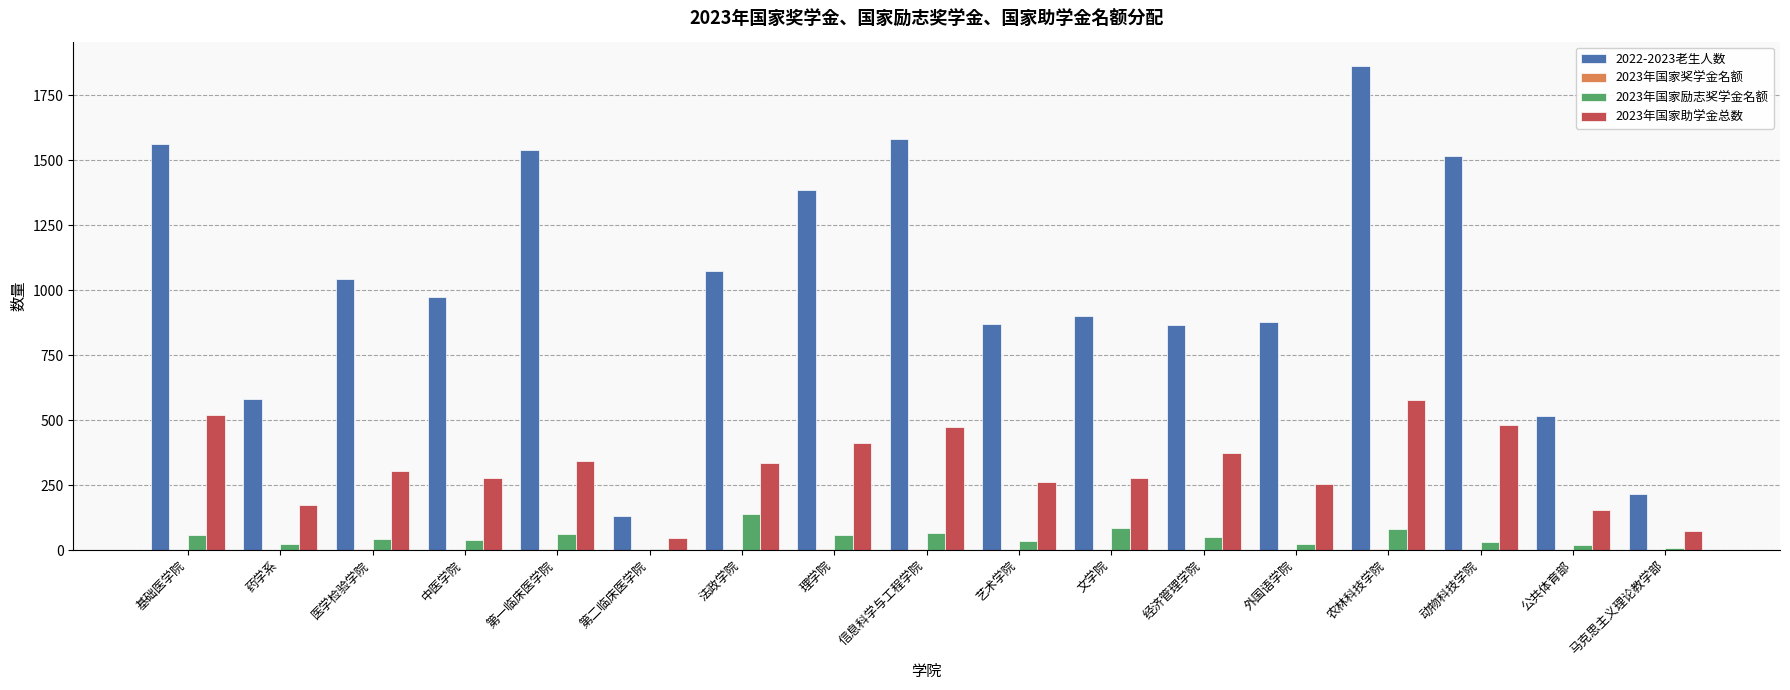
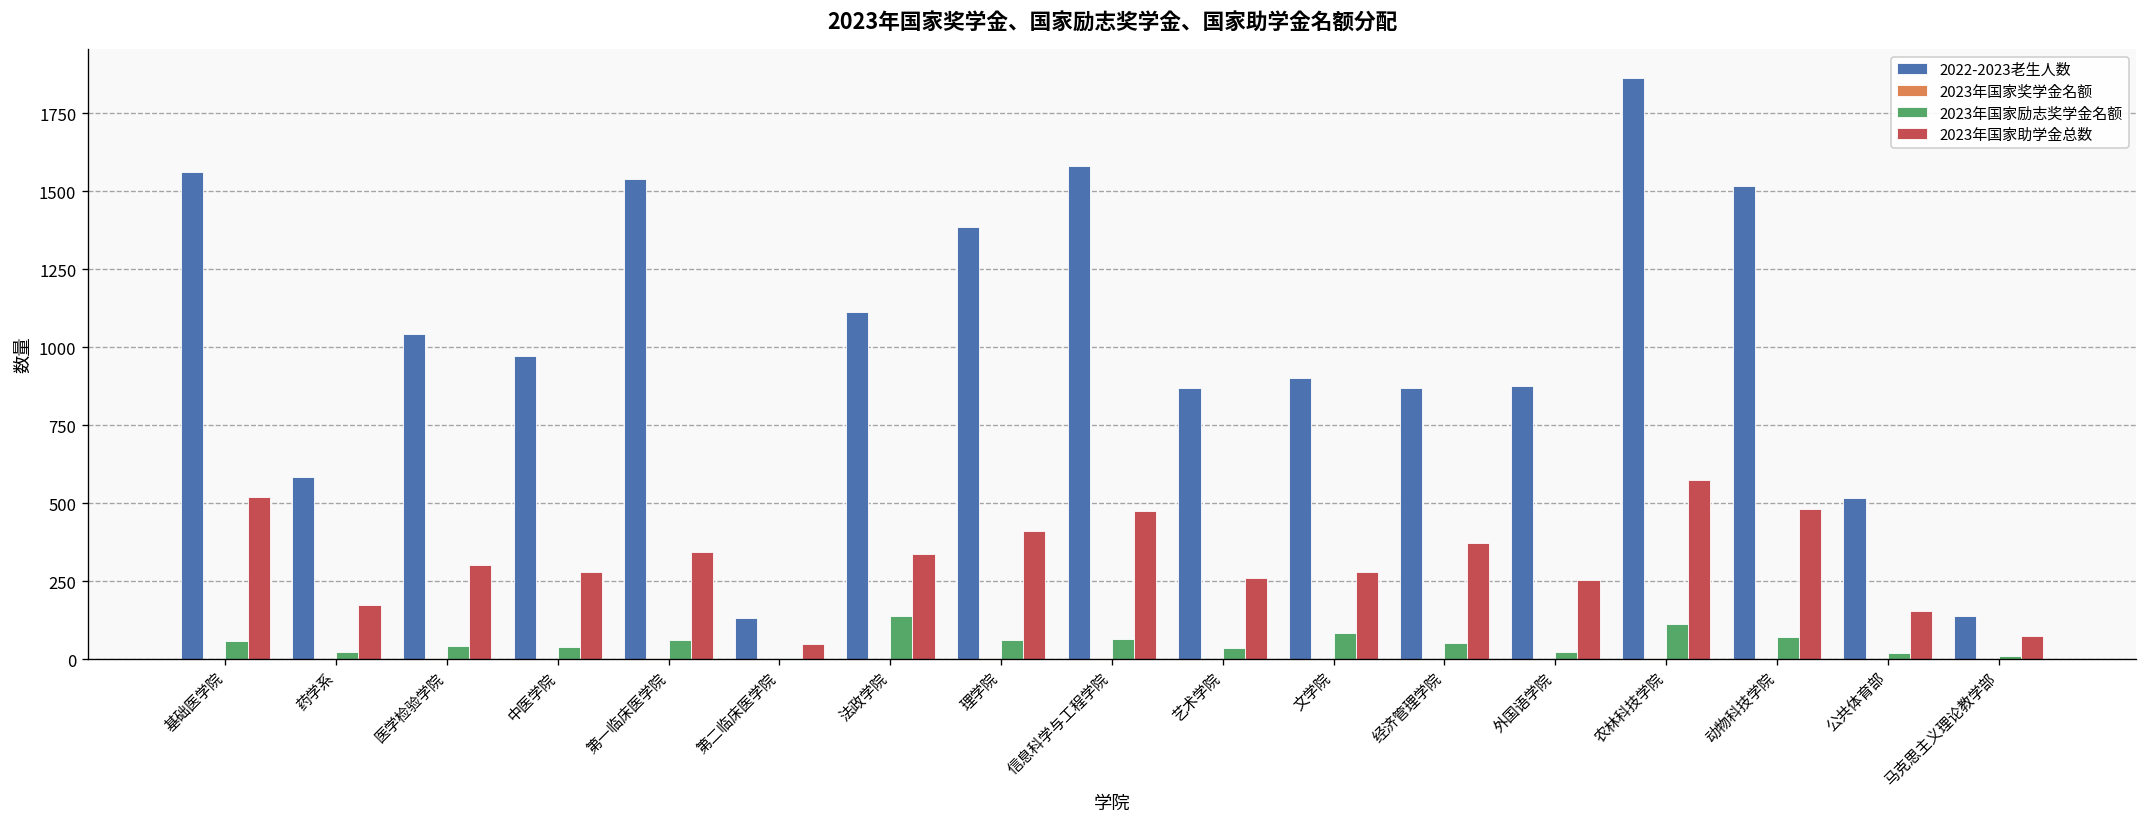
2022-2023老生人数, 法政学院: 1070 -> 1110
2023年国家励志奖学金名额, 农林科技学院: 80 -> 110
2023年国家励志奖学金名额, 动物科技学院: 30 -> 70
2022-2023老生人数, 马克思主义理论教学部: 220 -> 140
